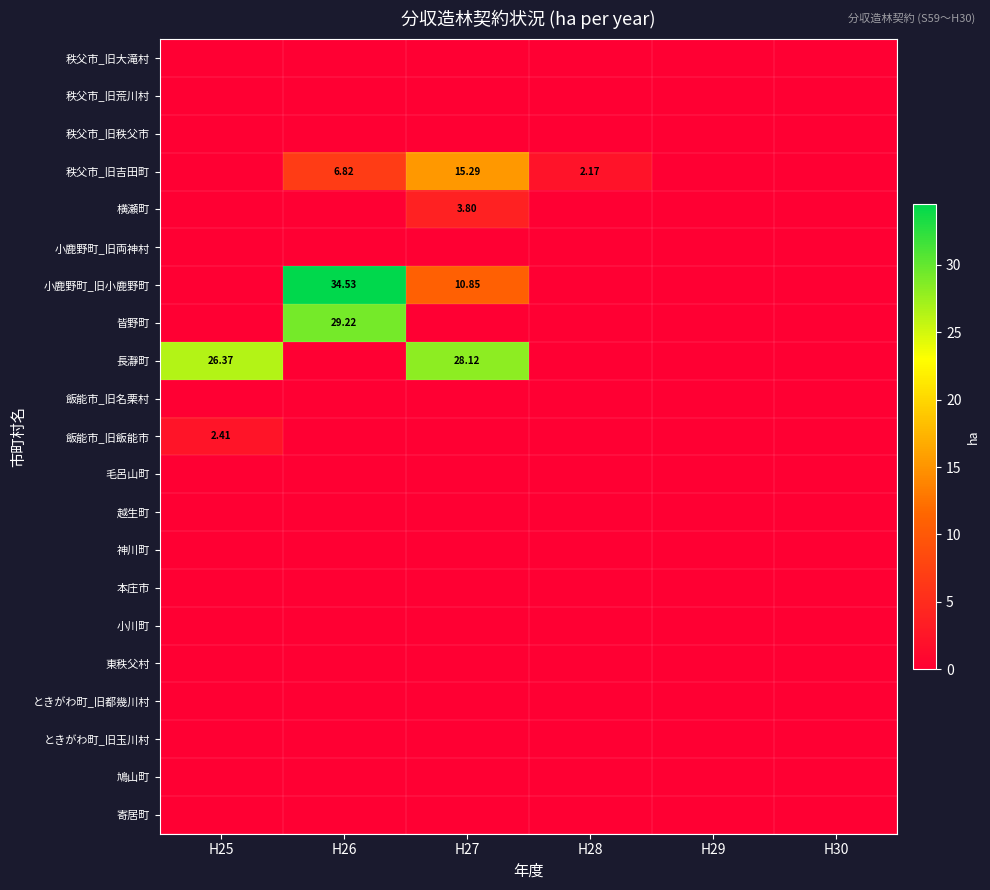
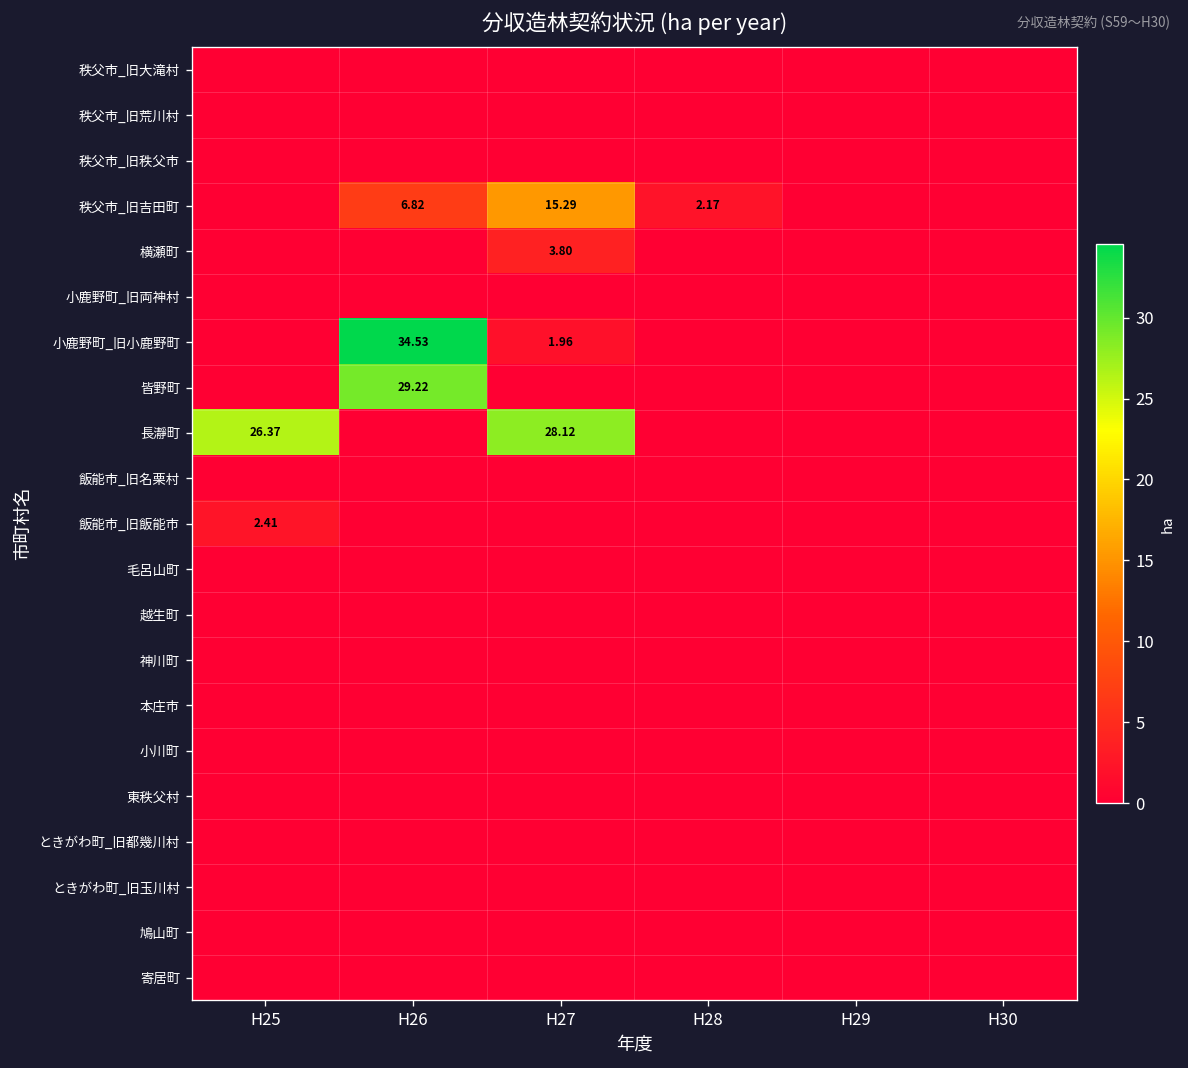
小鹿野町_旧小鹿野町, H27: 10.85 -> 1.96
